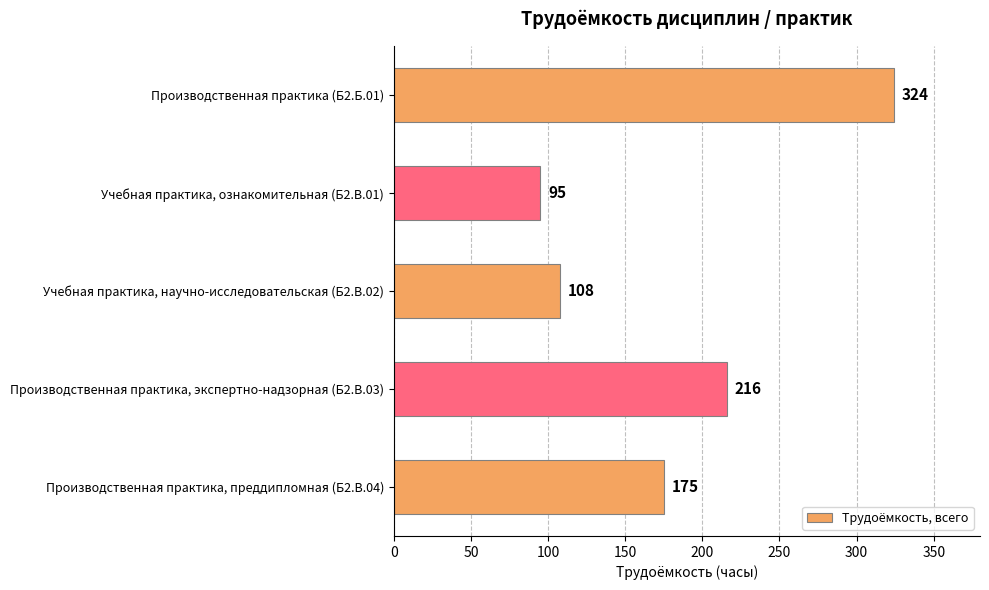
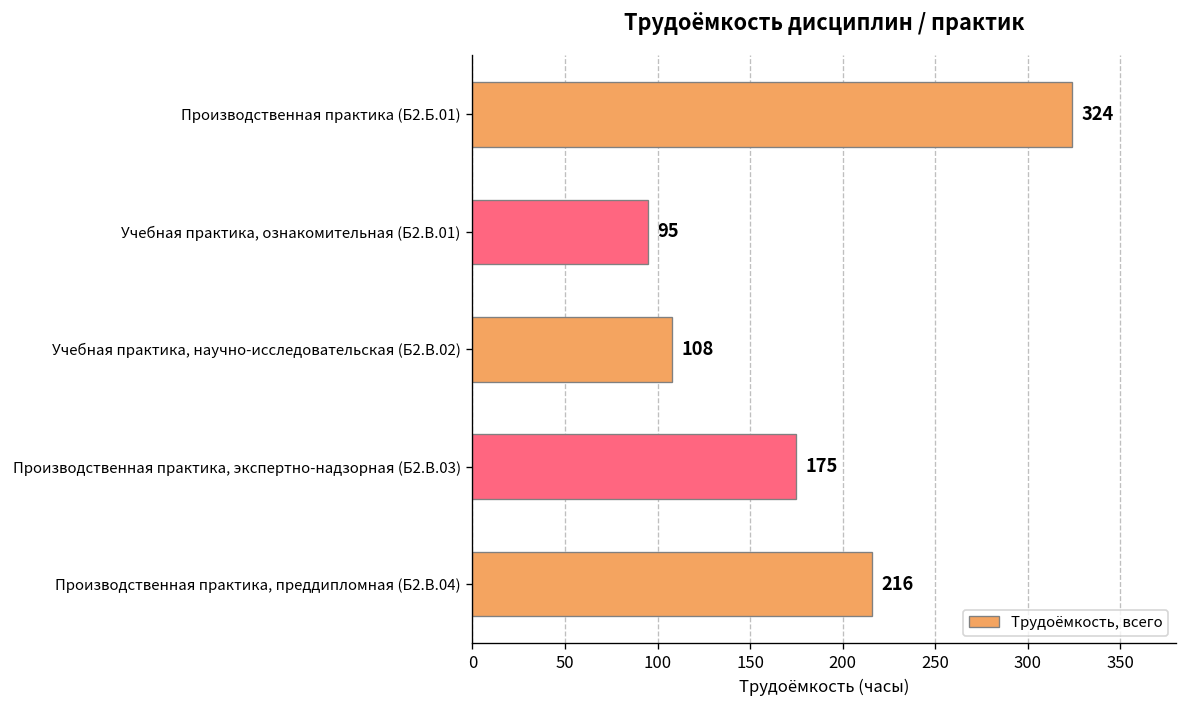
Производственная практика, экспертно-надзорная (Б2.В.03): 216 -> 175
Производственная практика, преддипломная (Б2.В.04): 175 -> 216
